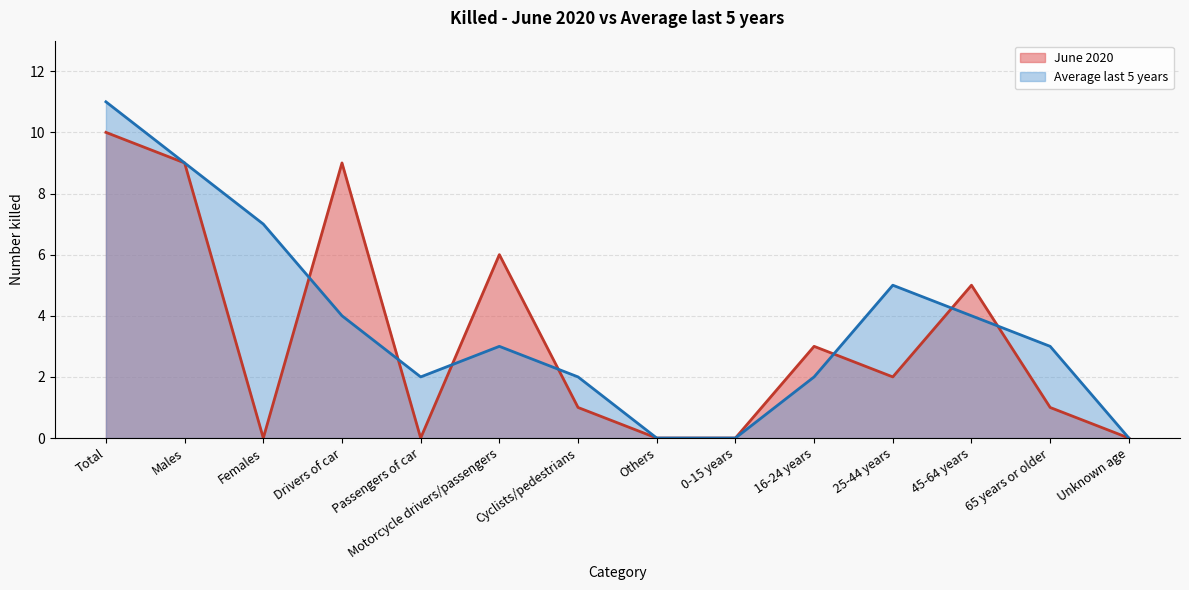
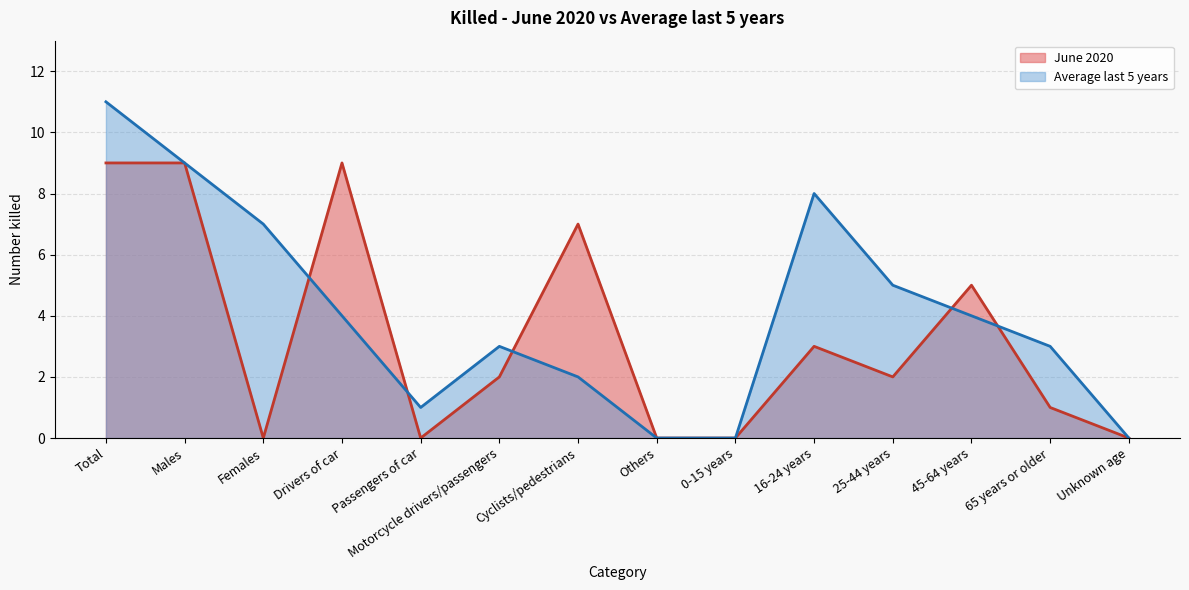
June 2020, Total: 10 -> 9
Average last 5 years, Passengers of car: 2 -> 1
June 2020, Motorcycle drivers/passengers: 6 -> 2
June 2020, Cyclists/pedestrians: 1 -> 7
Average last 5 years, 16-24 years: 2 -> 8
